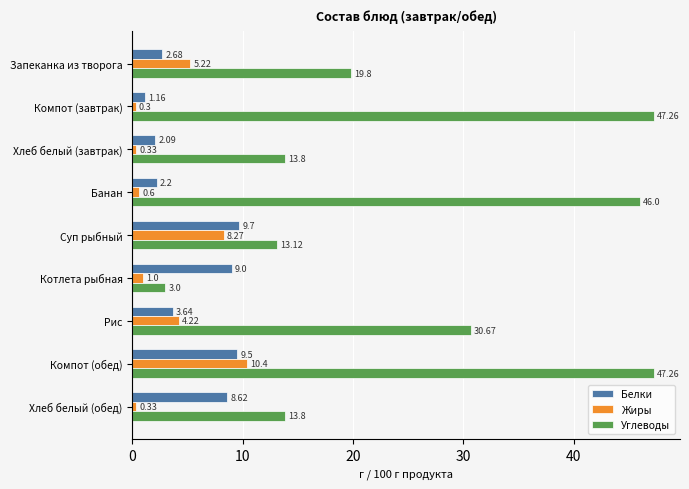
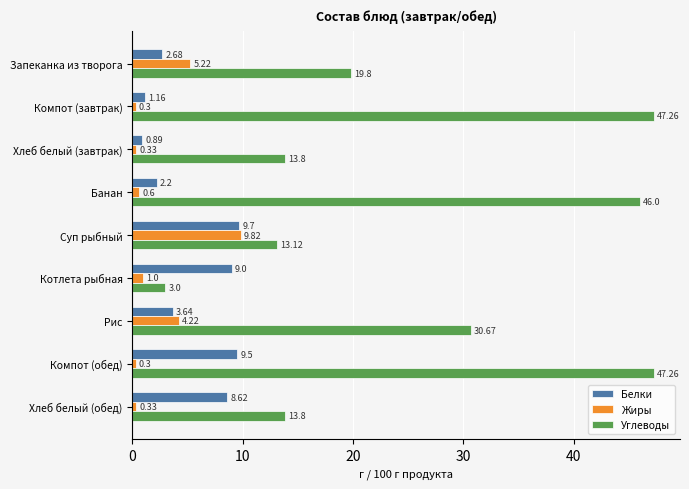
Белки, Хлеб белый (завтрак): 2.09 -> 0.89
Жиры, Суп рыбный: 8.27 -> 9.82
Жиры, Компот (обед): 10.4 -> 0.3
